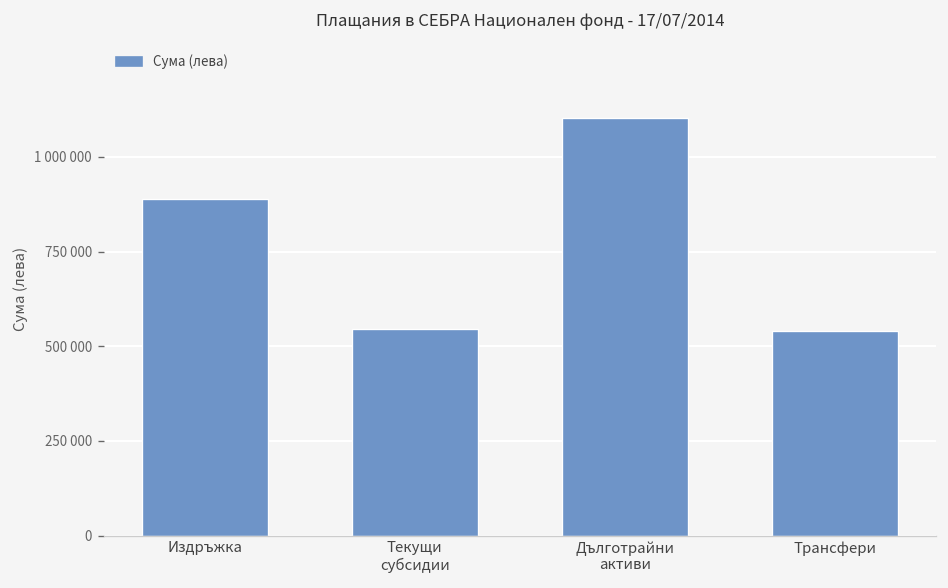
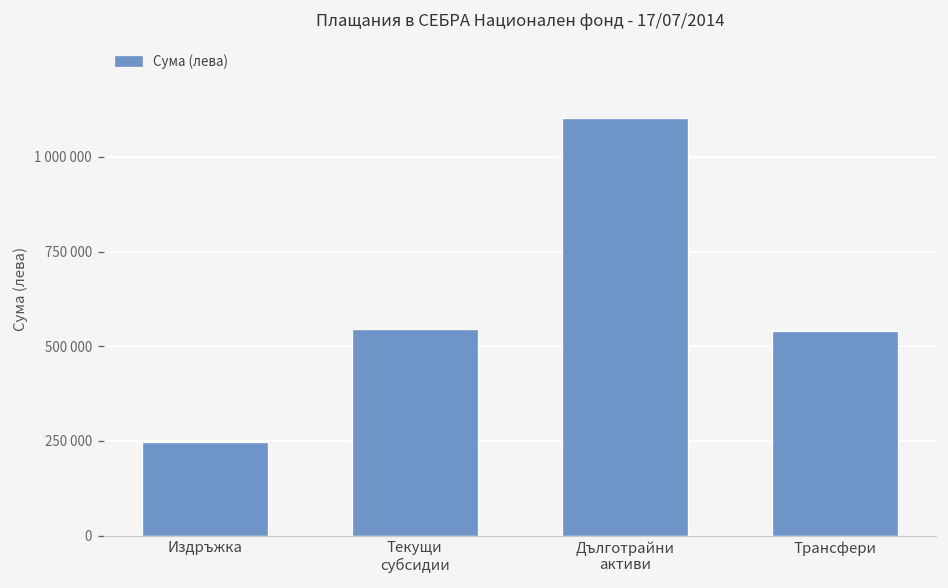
Издръжка: 890000 -> 250000
